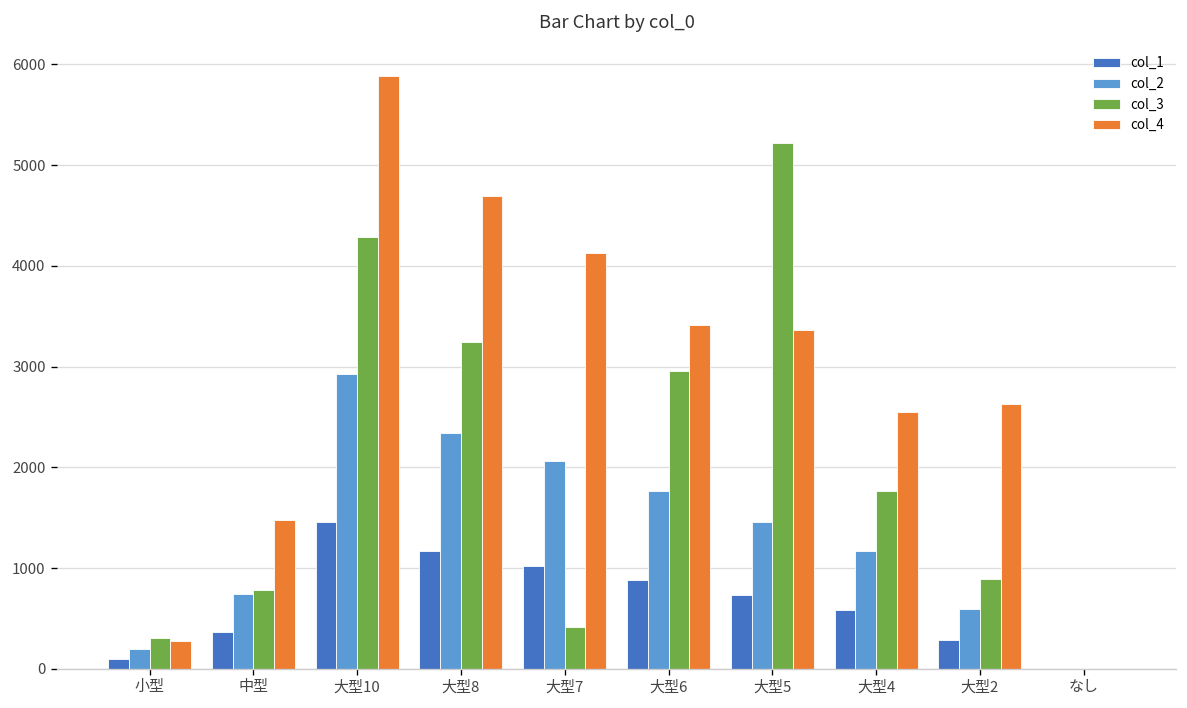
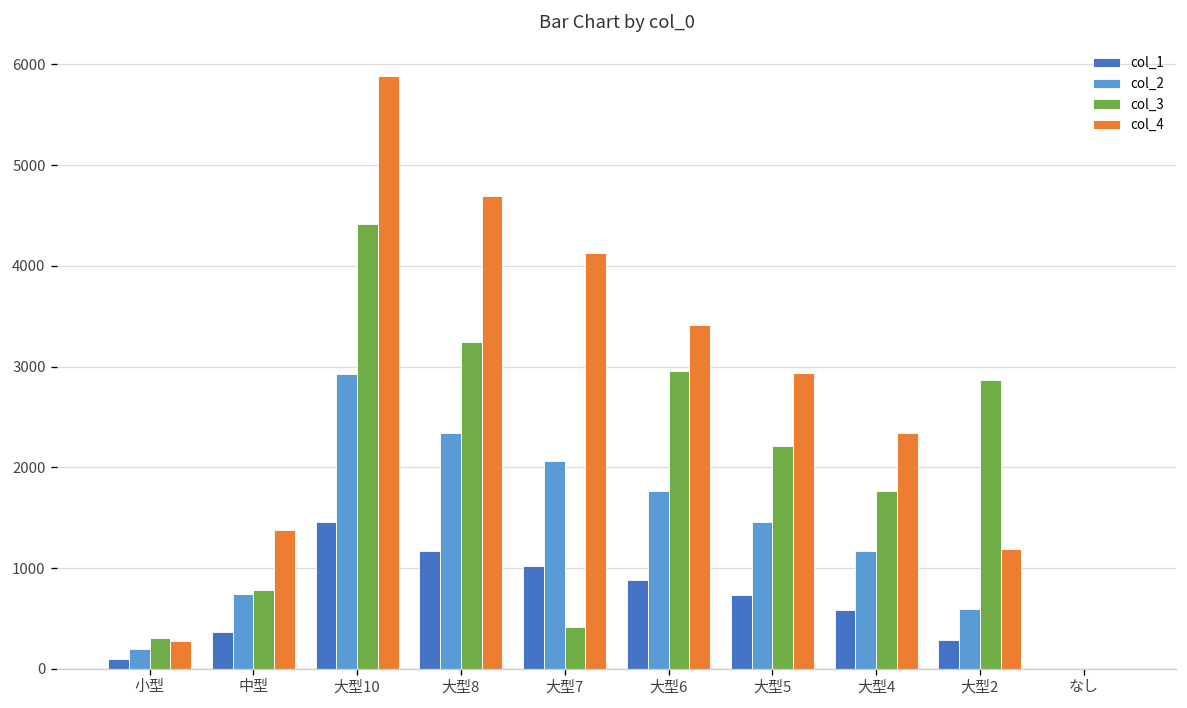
col_4, 中型: 1500 -> 1400
col_3, 大型10: 4300 -> 4400
col_3, 大型5: 5200 -> 2200
col_4, 大型5: 3400 -> 2900
col_4, 大型4: 2600 -> 2300
col_3, 大型2: 900 -> 2900
col_4, 大型2: 2600 -> 1200
